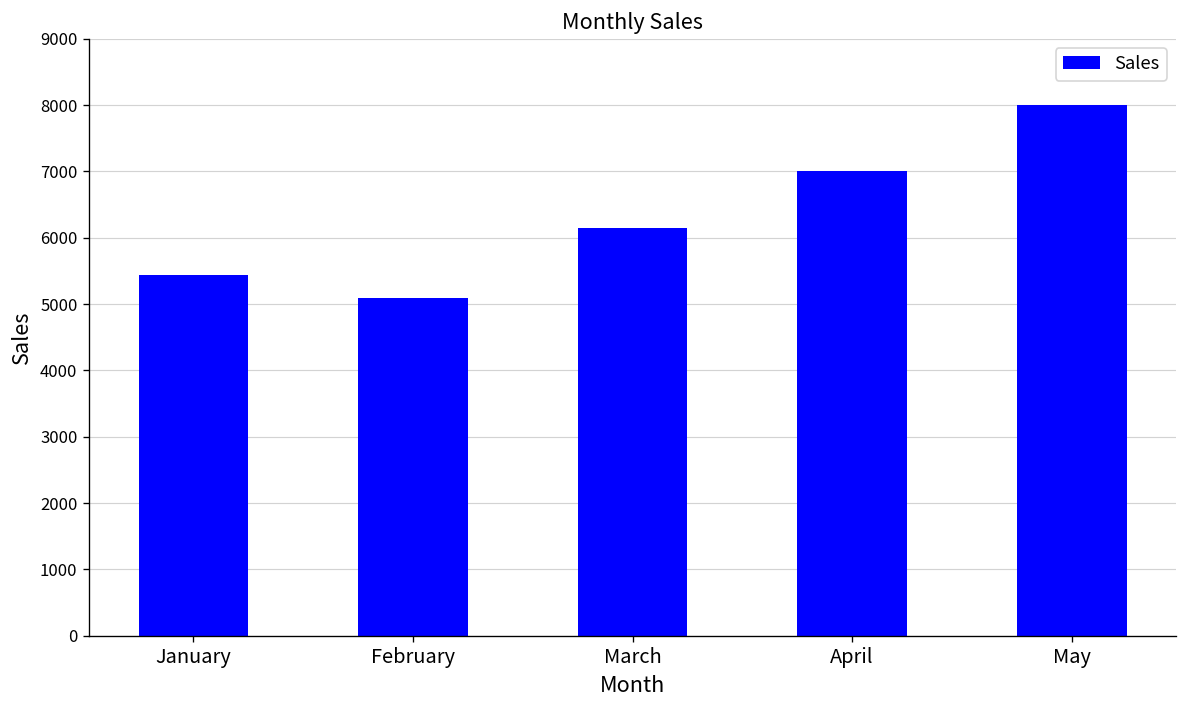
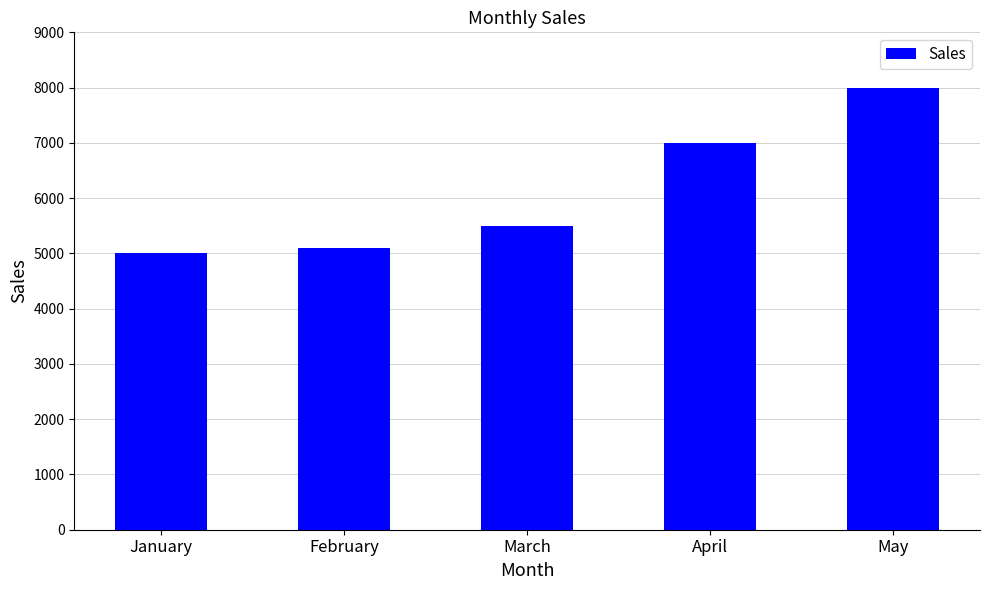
January: 5400 -> 5000
March: 6100 -> 5500
